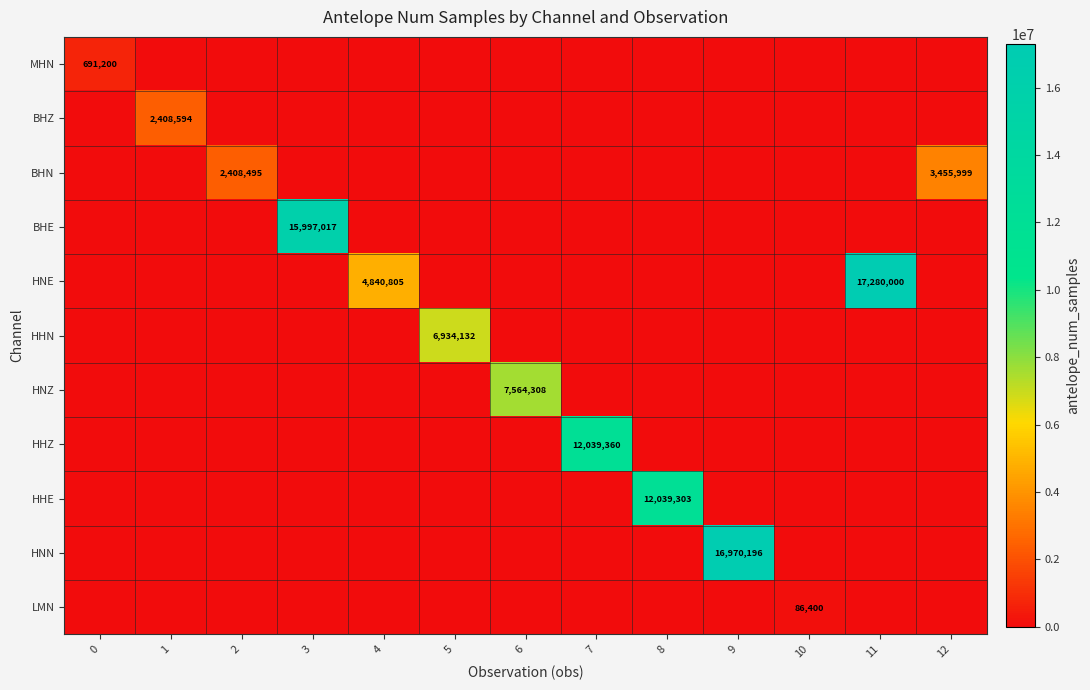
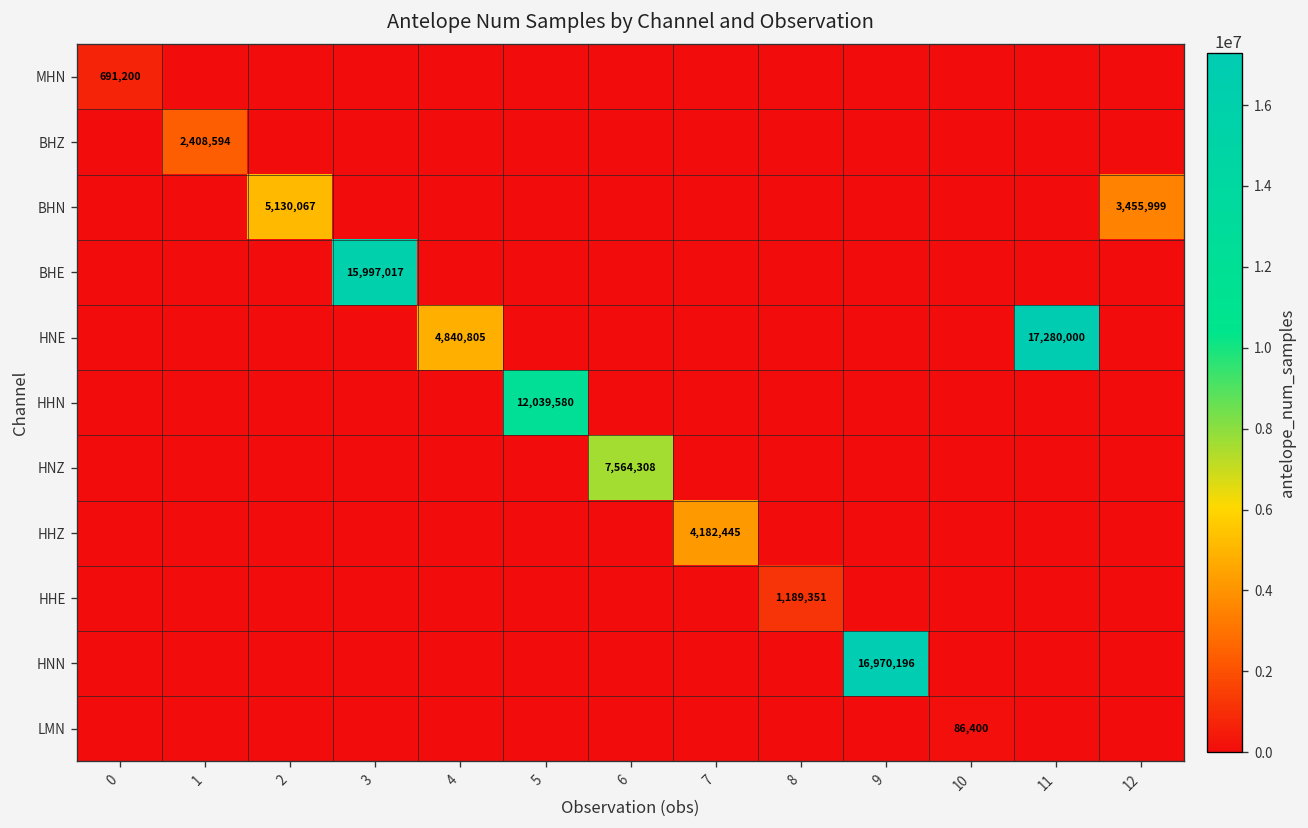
BHN, 2: 2,408,495 -> 5,130,067
HHN, 5: 6,934,132 -> 12,039,580
HHZ, 7: 12,039,360 -> 4,182,445
HHE, 8: 12,039,303 -> 1,189,351
